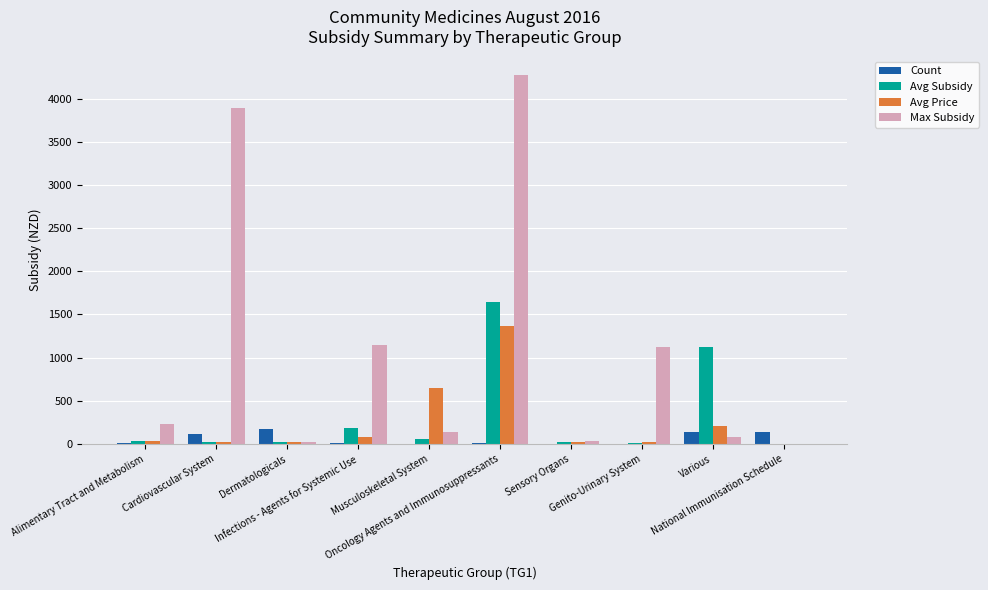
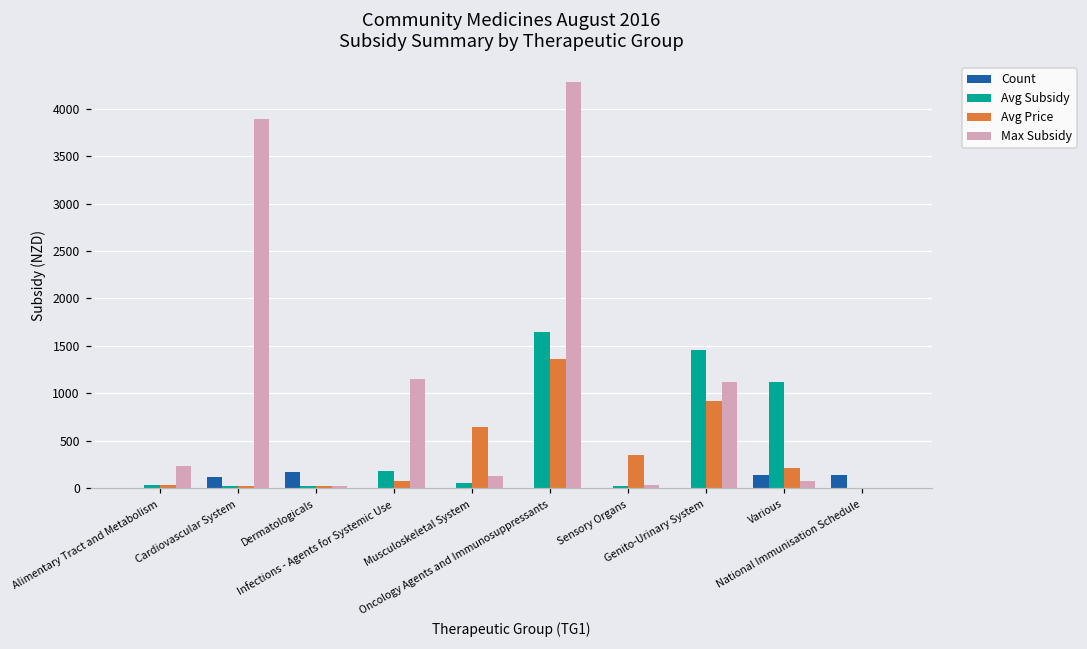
Avg Price, Sensory Organs: 0 -> 400
Avg Subsidy, Genito-Urinary System: 0 -> 1500
Avg Price, Genito-Urinary System: 0 -> 900
